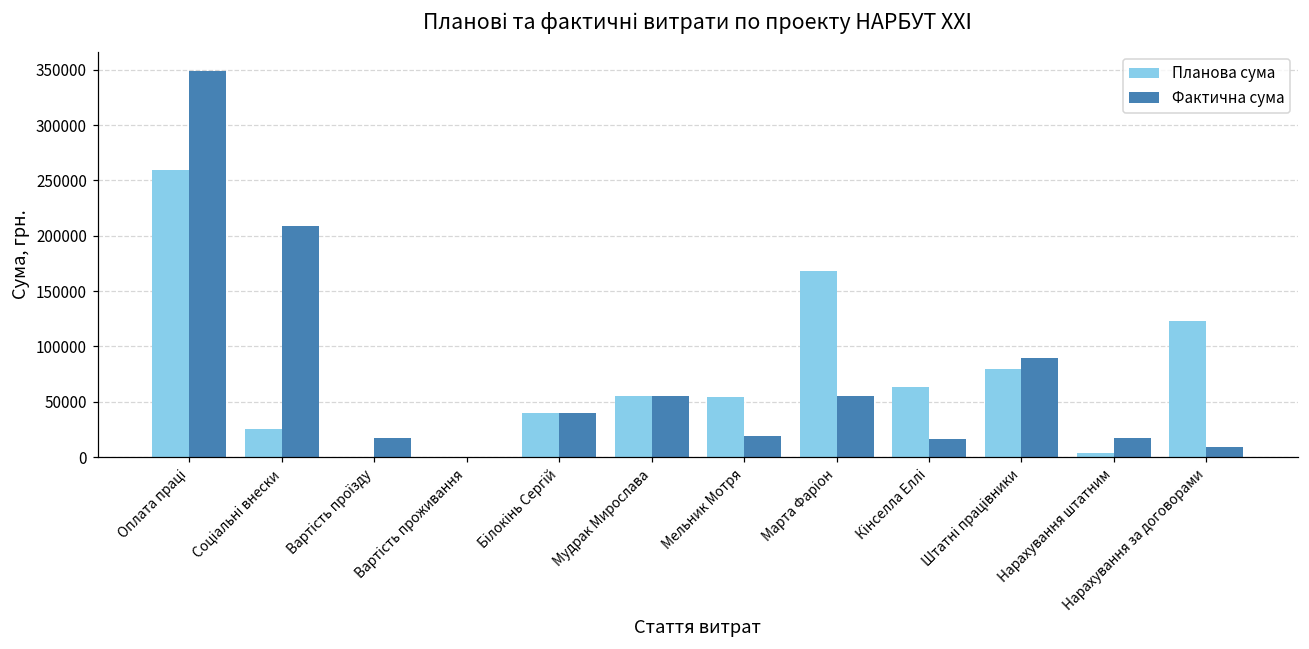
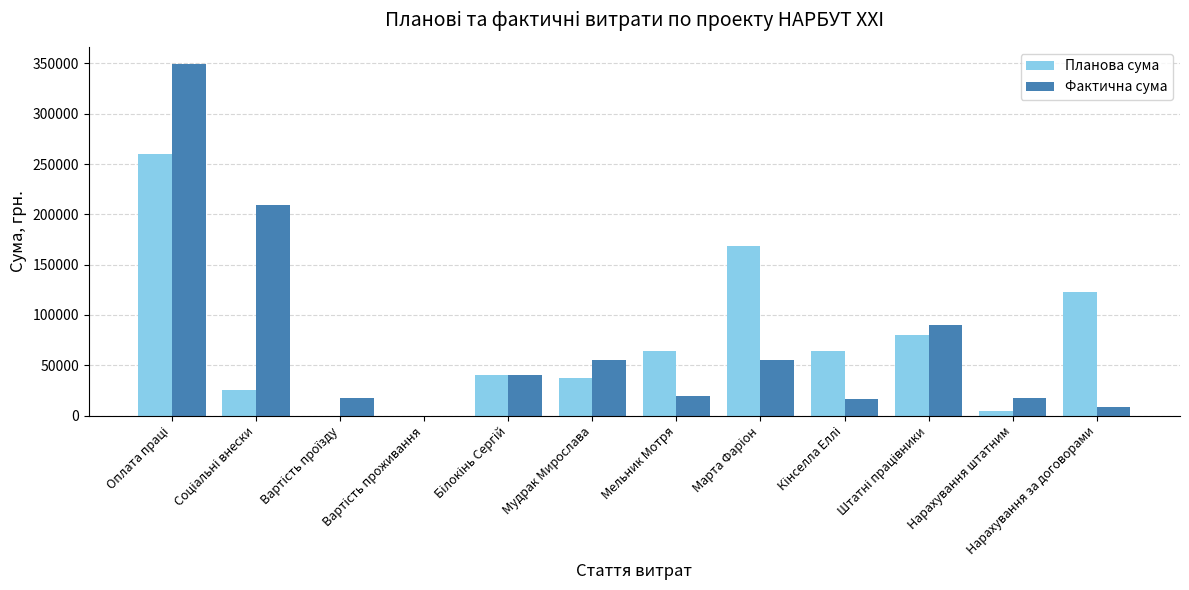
Планова сума, Мудрак Мирослава: 55000 -> 38000
Планова сума, Мельник Мотря: 54000 -> 64000
